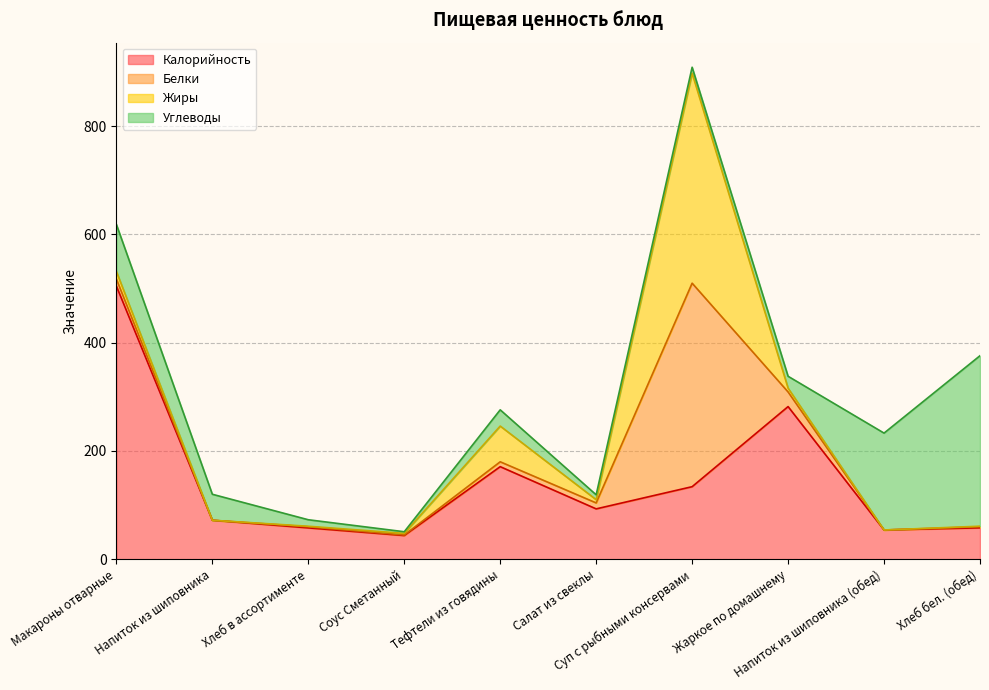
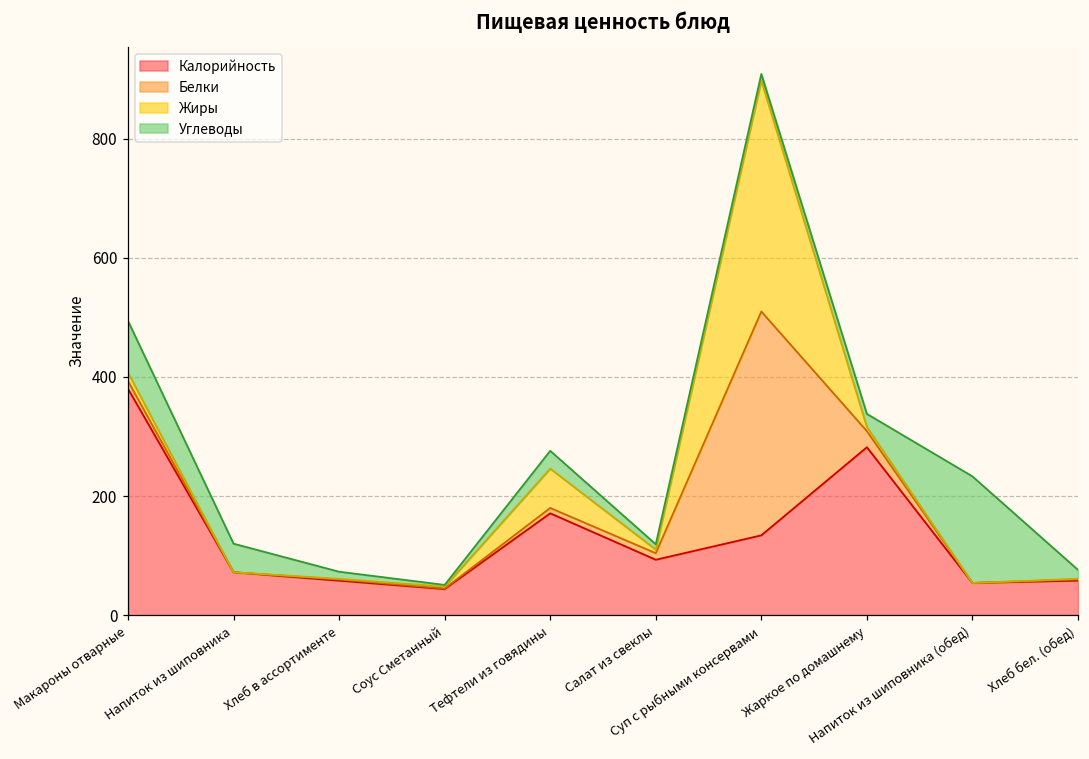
Калорийность, Макароны отварные: 500 -> 380
Углеводы, Хлеб бел. (обед): 320 -> 20
